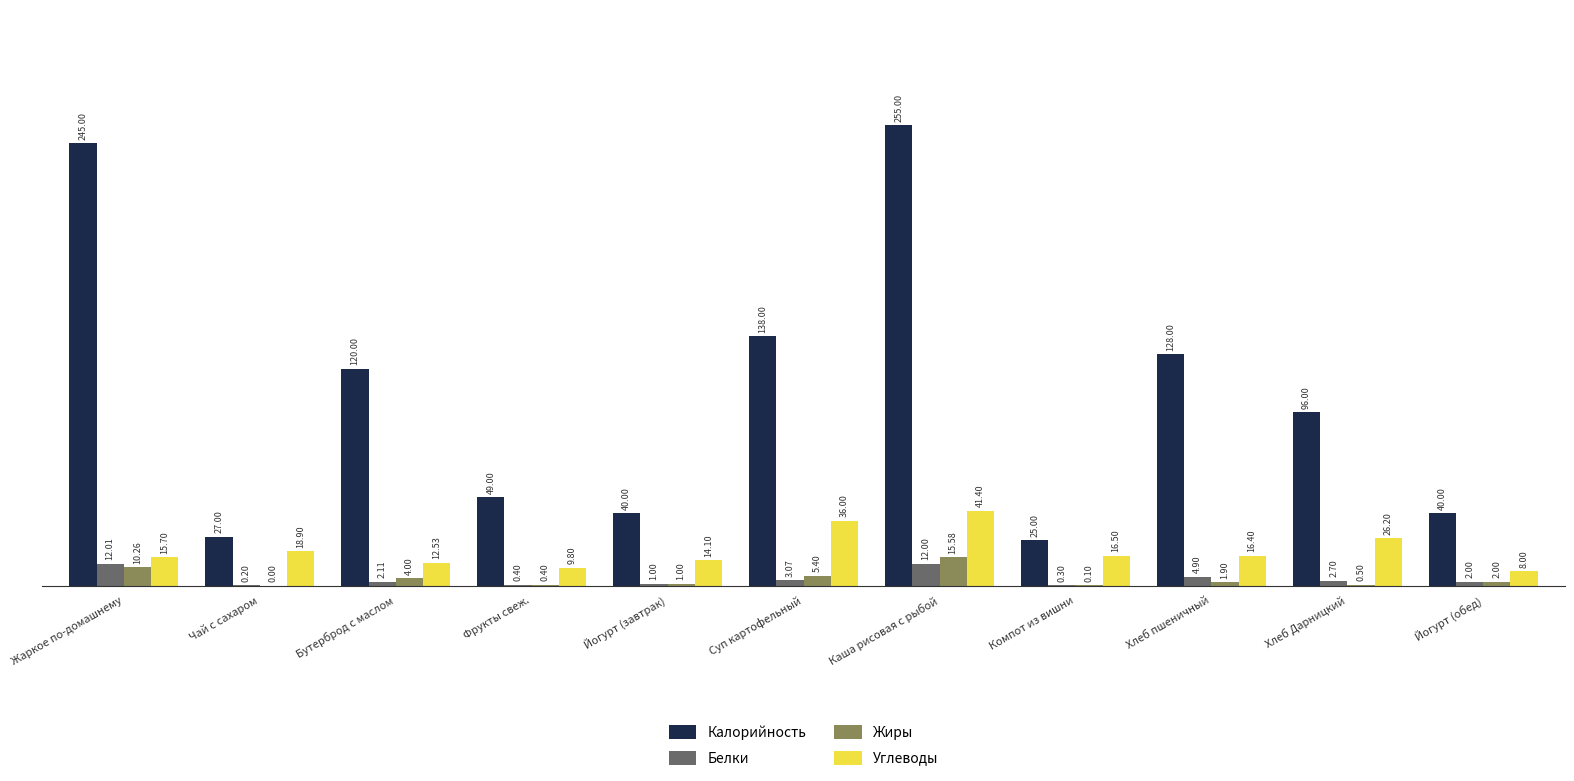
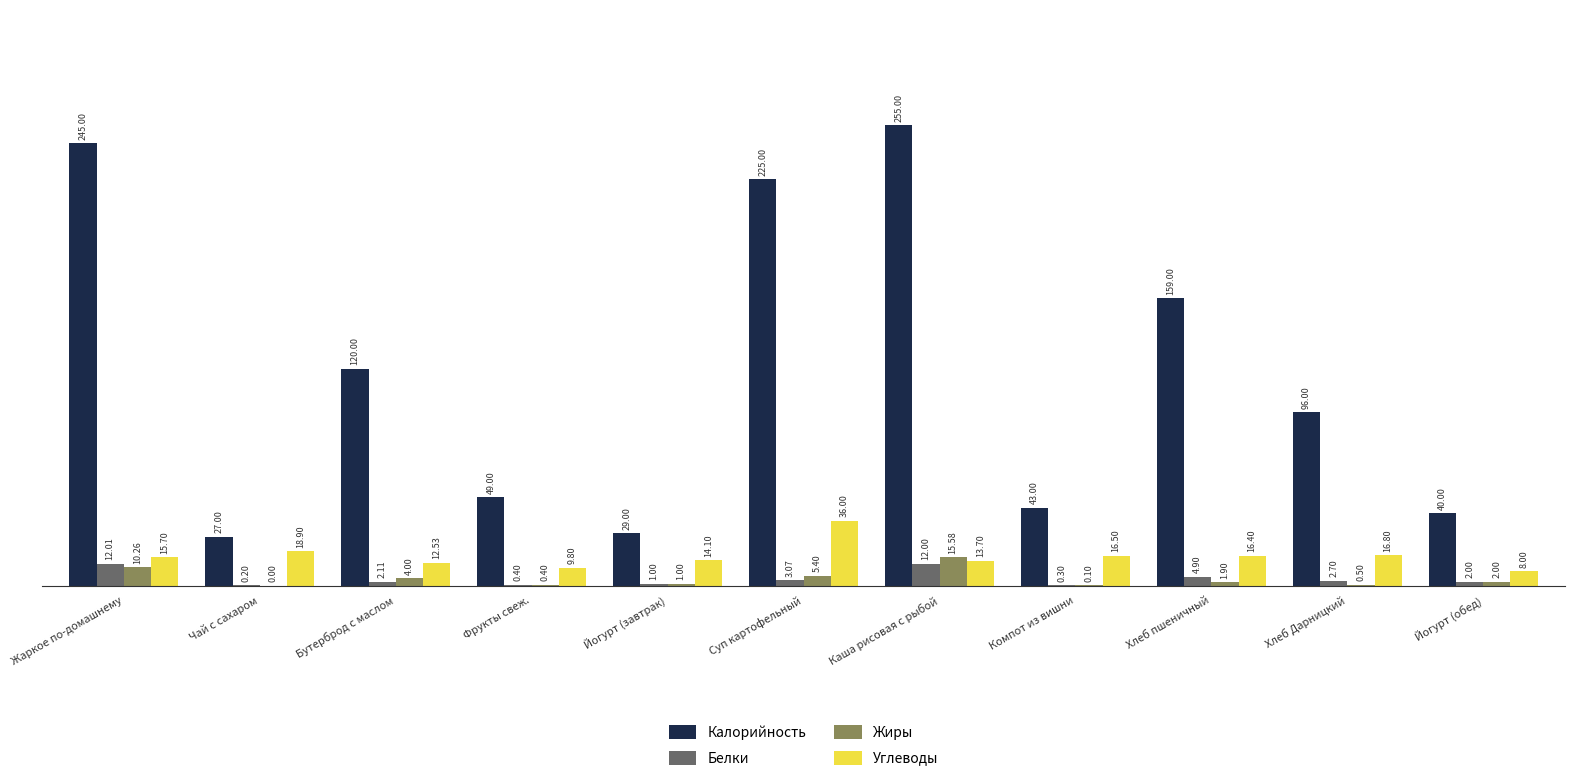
Калорийность, Йогурт (завтрак): 40.00 -> 29.00
Калорийность, Суп картофельный: 138.00 -> 225.00
Углеводы, Каша рисовая с рыбой: 41.40 -> 13.70
Калорийность, Компот из вишни: 25.00 -> 43.00
Калорийность, Хлеб пшеничный: 128.00 -> 159.00
Углеводы, Хлеб Дарницкий: 26.20 -> 16.80
